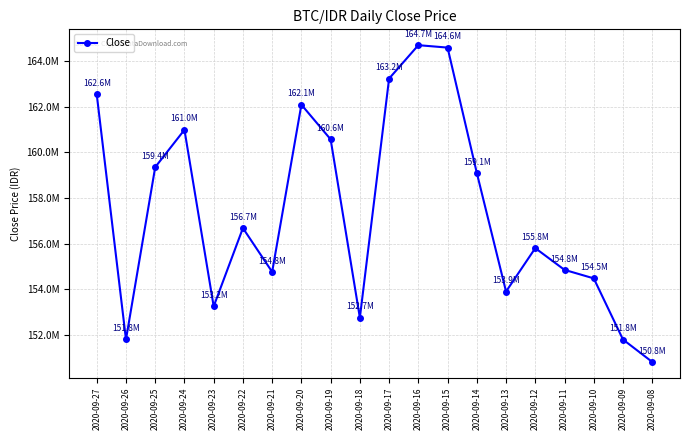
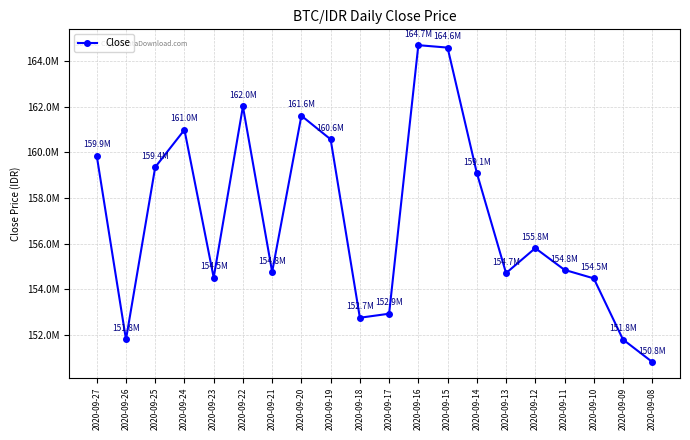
2020-09-27: 162.6M -> 159.9M
2020-09-23: 153.2M -> 154.5M
2020-09-22: 156.7M -> 162.0M
2020-09-20: 162.1M -> 161.6M
2020-09-17: 163.2M -> 152.9M
2020-09-13: 153.9M -> 154.7M
